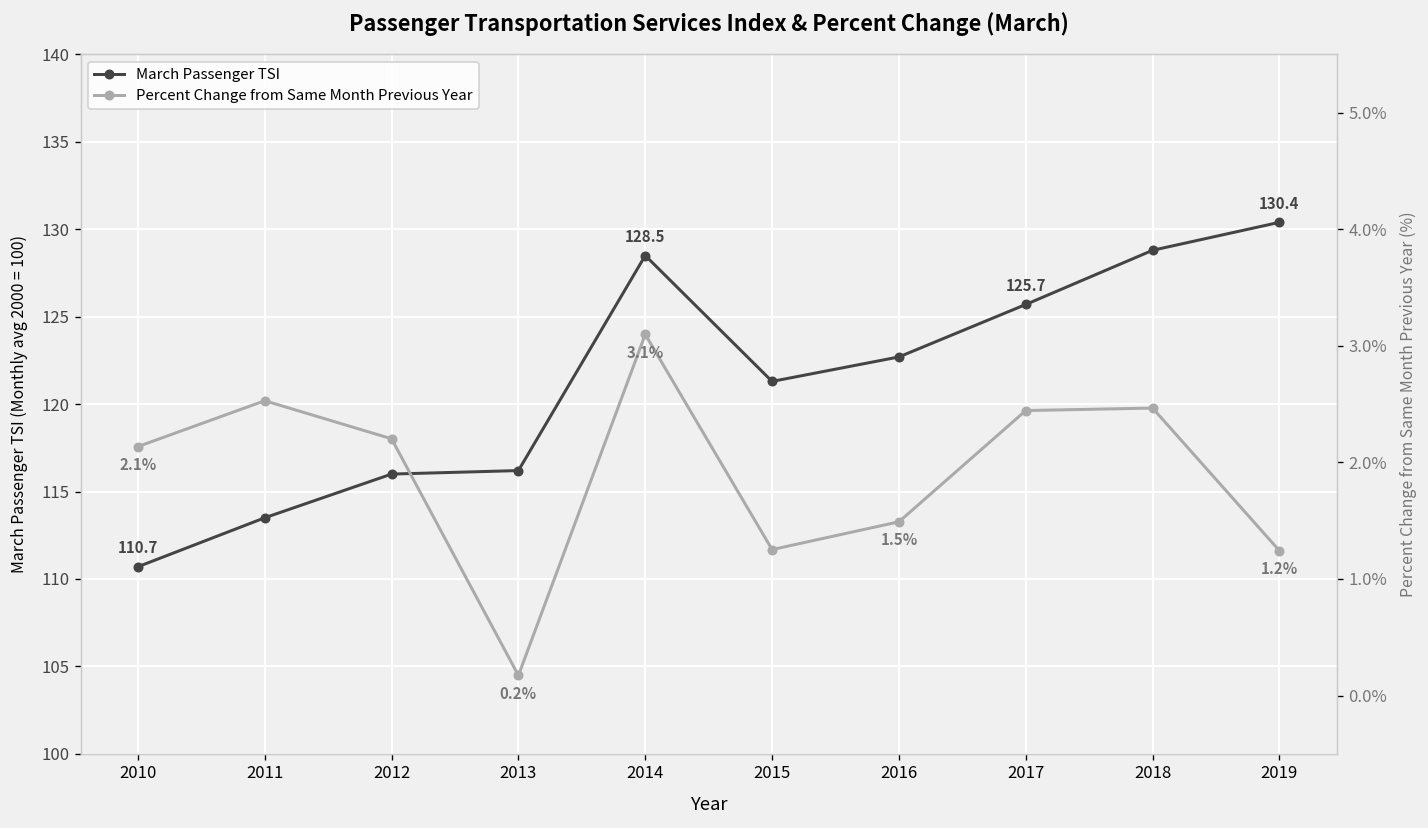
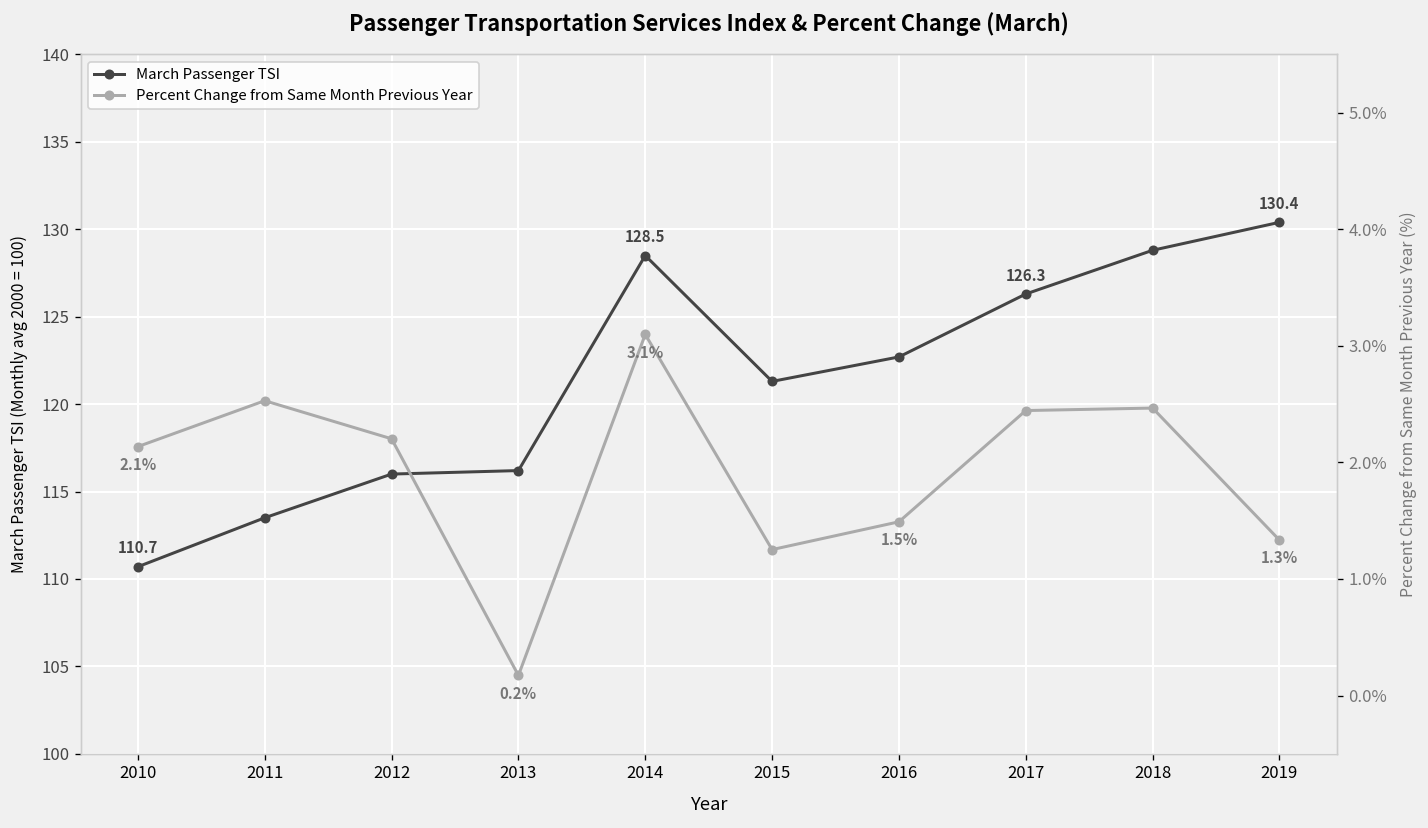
March Passenger TSI, 2017: 125.7 -> 126.3
Percent Change from Same Month Previous Year, 2019: 1.2% -> 1.3%
